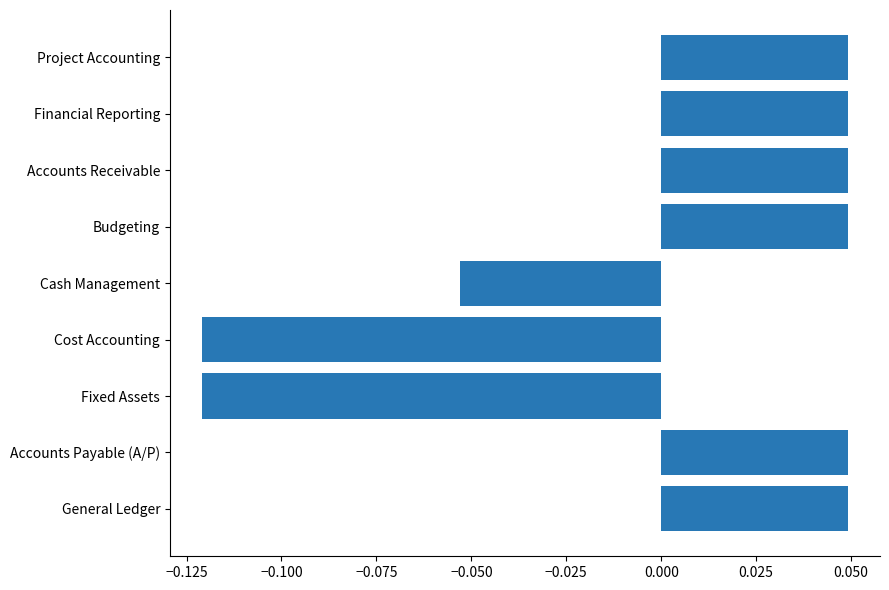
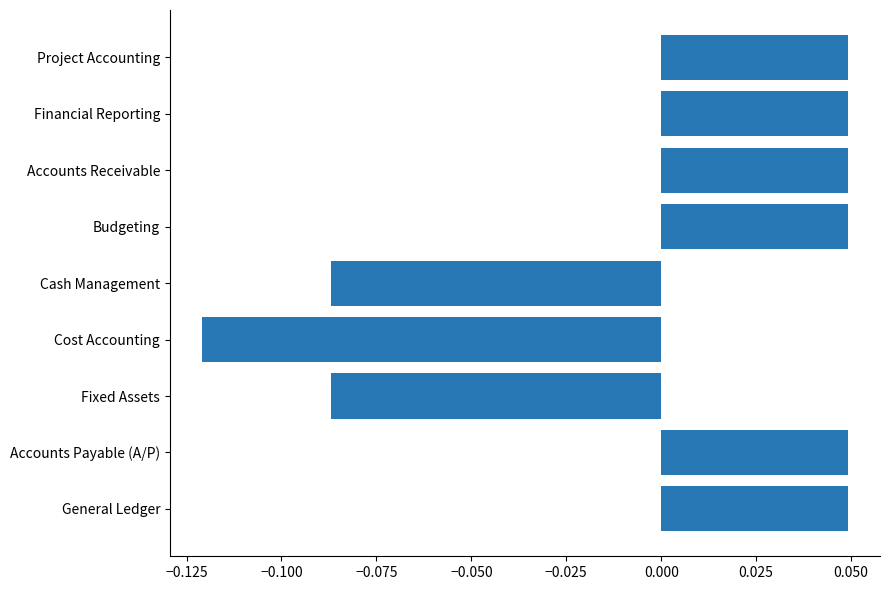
Cash Management: -0.053 -> -0.087
Fixed Assets: -0.121 -> -0.087
